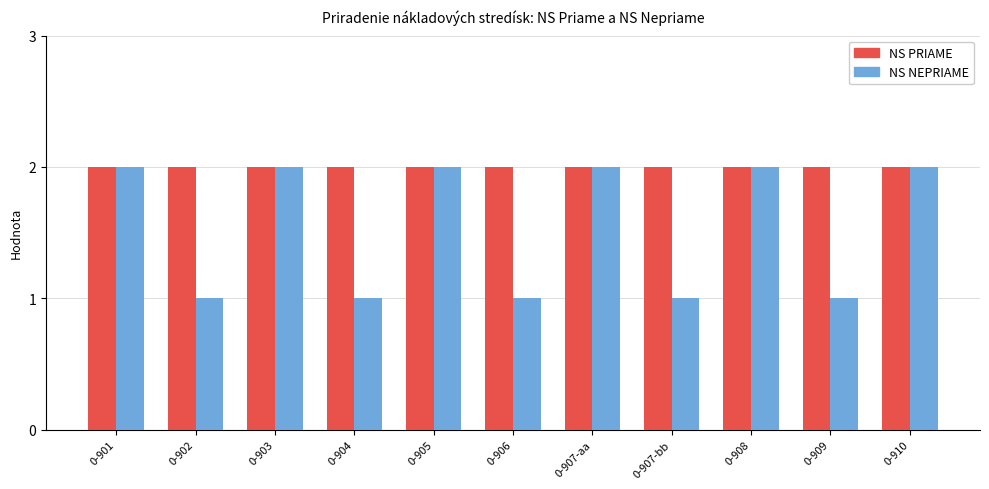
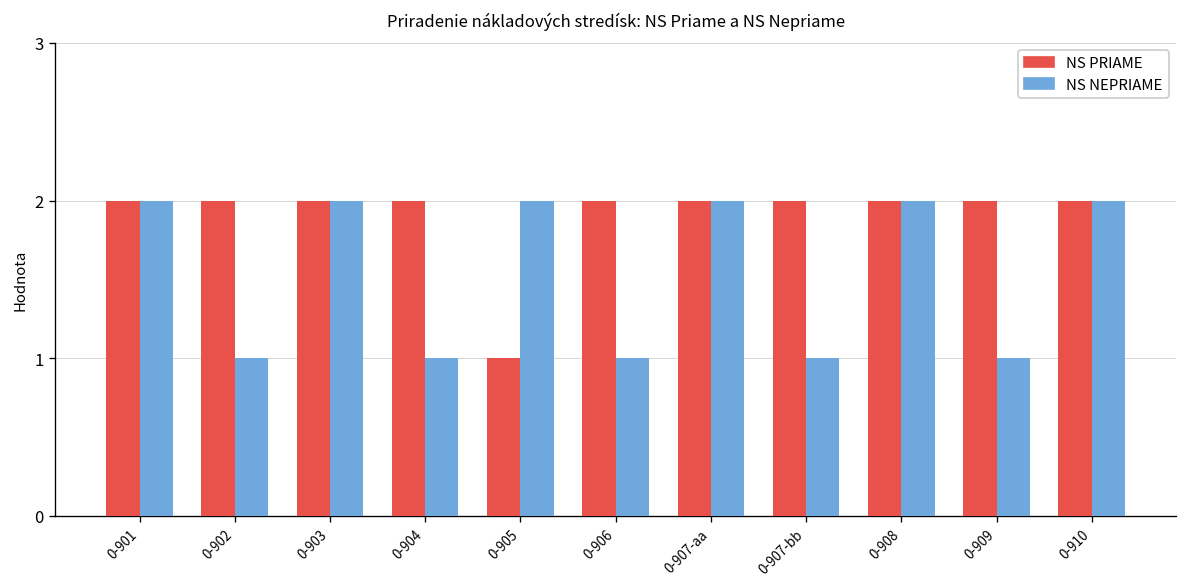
NS PRIAME, 0-905: 2 -> 1
